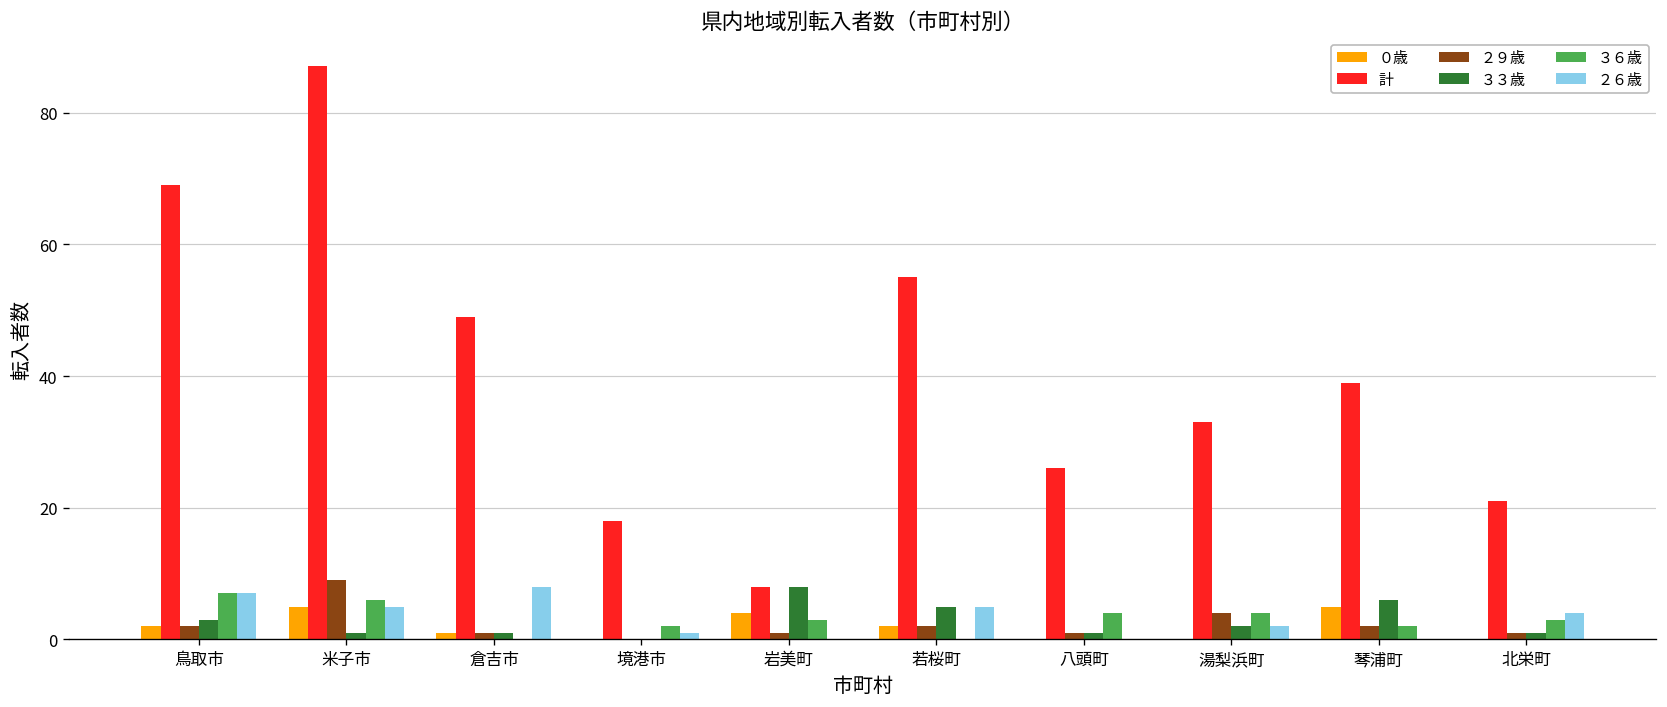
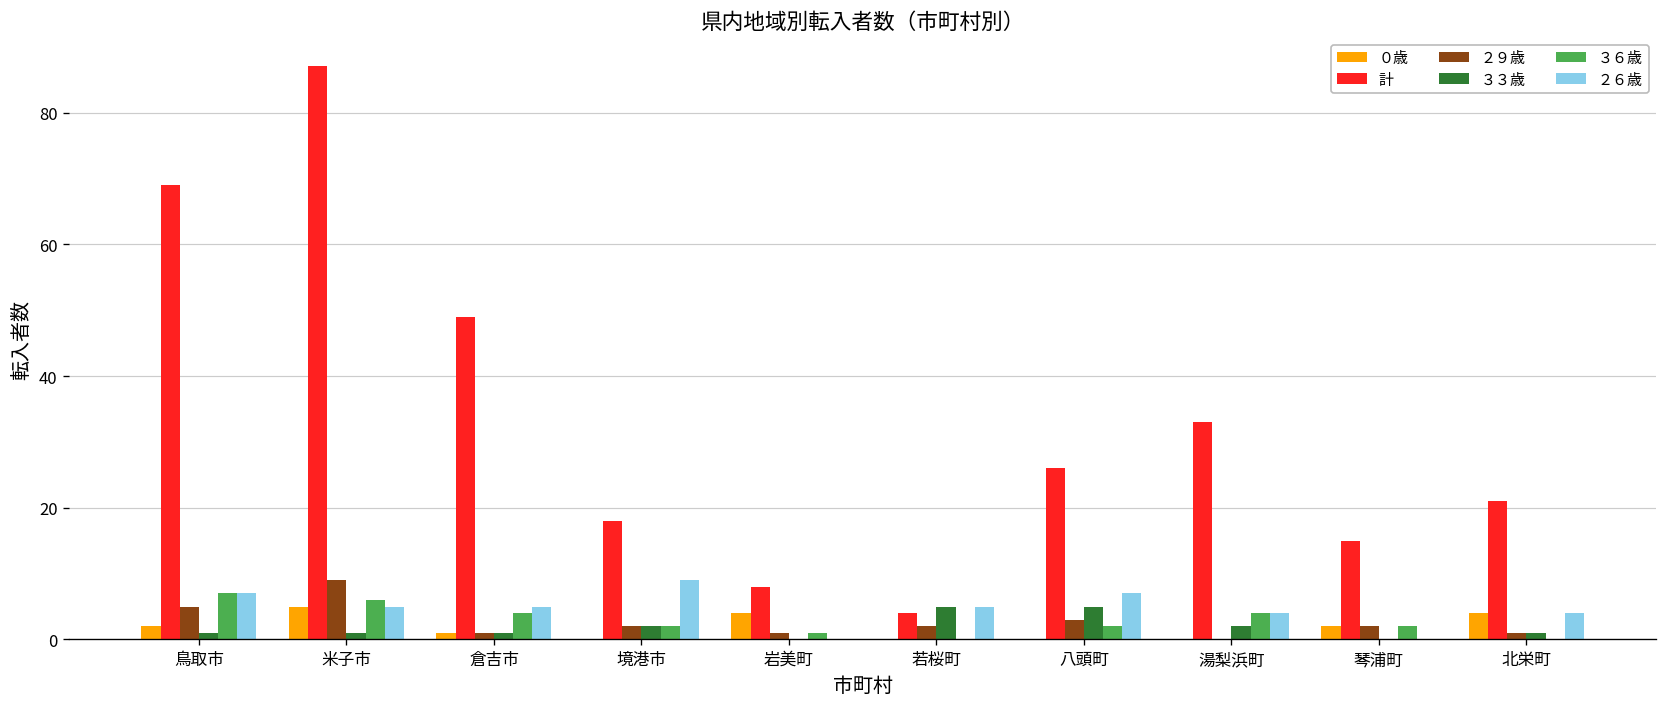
２９歳, 鳥取市: 2 -> 5
３３歳, 鳥取市: 3 -> 1
３６歳, 倉吉市: 0 -> 4
２６歳, 倉吉市: 8 -> 5
２９歳, 境港市: 0 -> 2
３３歳, 境港市: 0 -> 2
２６歳, 境港市: 1 -> 9
３３歳, 岩美町: 8 -> 0
３６歳, 岩美町: 3 -> 1
０歳, 若桜町: 2 -> 0
計, 若桜町: 55 -> 4
２９歳, 八頭町: 1 -> 3
３３歳, 八頭町: 1 -> 5
３６歳, 八頭町: 4 -> 2
２６歳, 八頭町: 0 -> 7
２９歳, 湯梨浜町: 4 -> 0
２６歳, 湯梨浜町: 2 -> 4
０歳, 琴浦町: 5 -> 2
計, 琴浦町: 39 -> 15
３３歳, 琴浦町: 6 -> 0
０歳, 北栄町: 0 -> 4
３６歳, 北栄町: 3 -> 0
